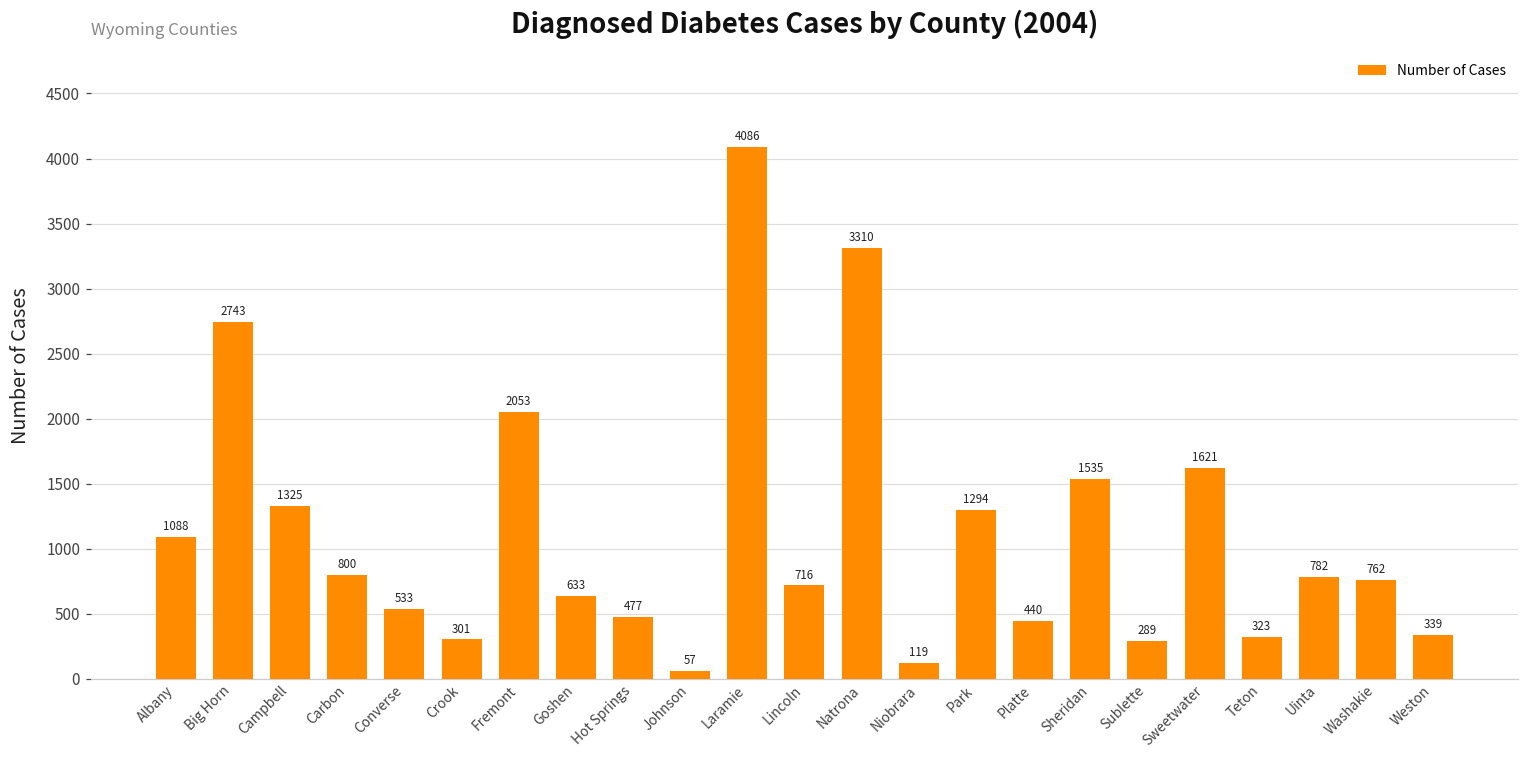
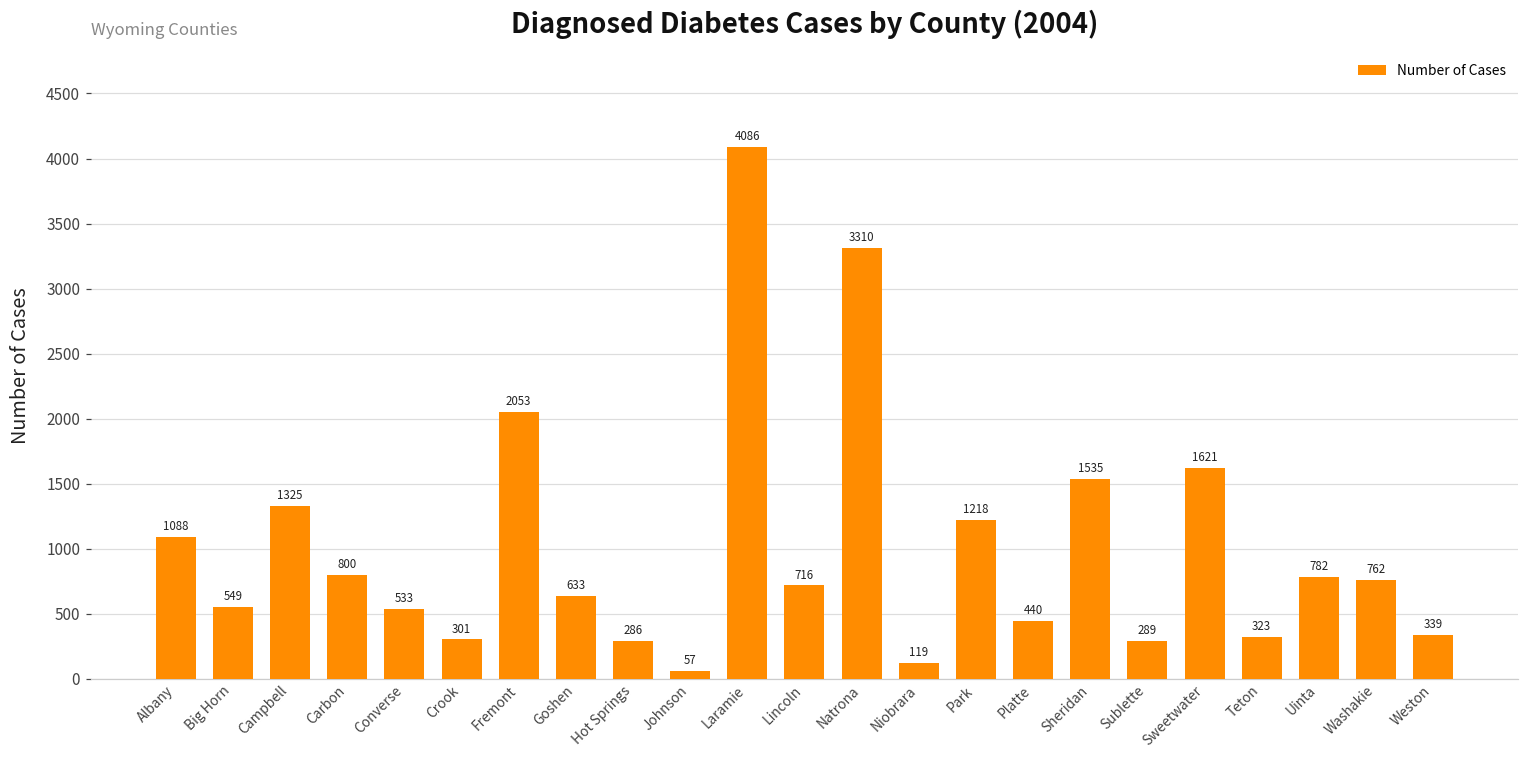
Big Horn: 2743 -> 549
Hot Springs: 477 -> 286
Park: 1294 -> 1218
